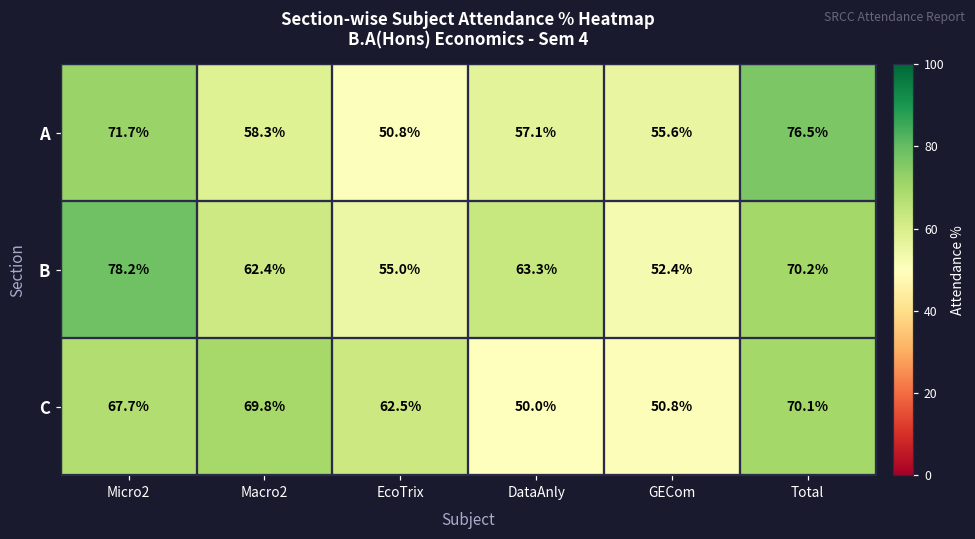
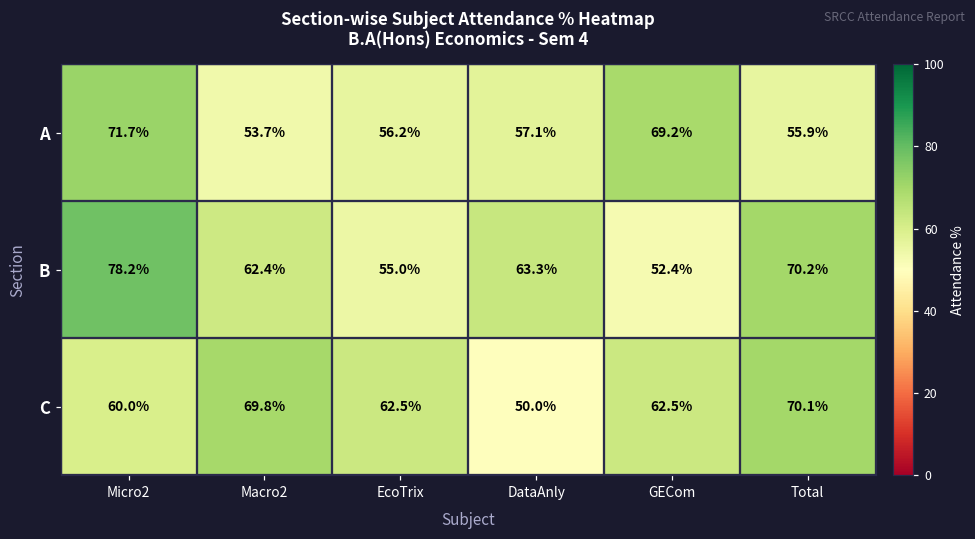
A, Macro2: 58.3% -> 53.7%
A, EcoTrix: 50.8% -> 56.2%
A, GECom: 55.6% -> 69.2%
A, Total: 76.5% -> 55.9%
C, Micro2: 67.7% -> 60.0%
C, GECom: 50.8% -> 62.5%
